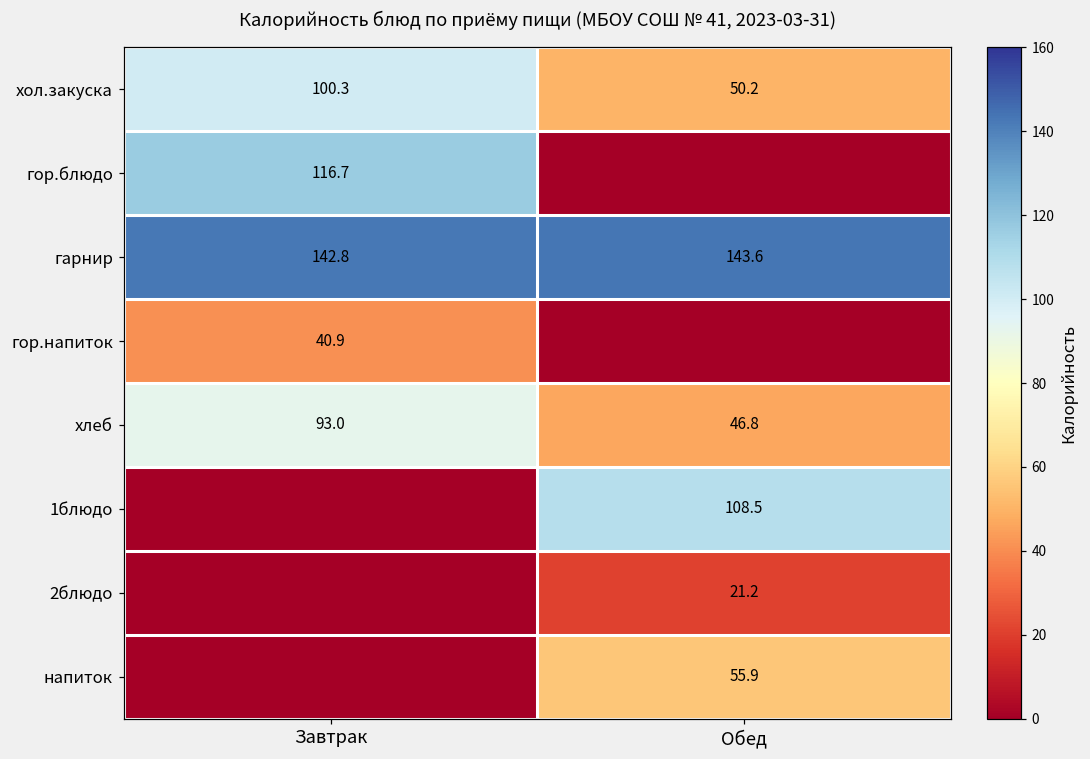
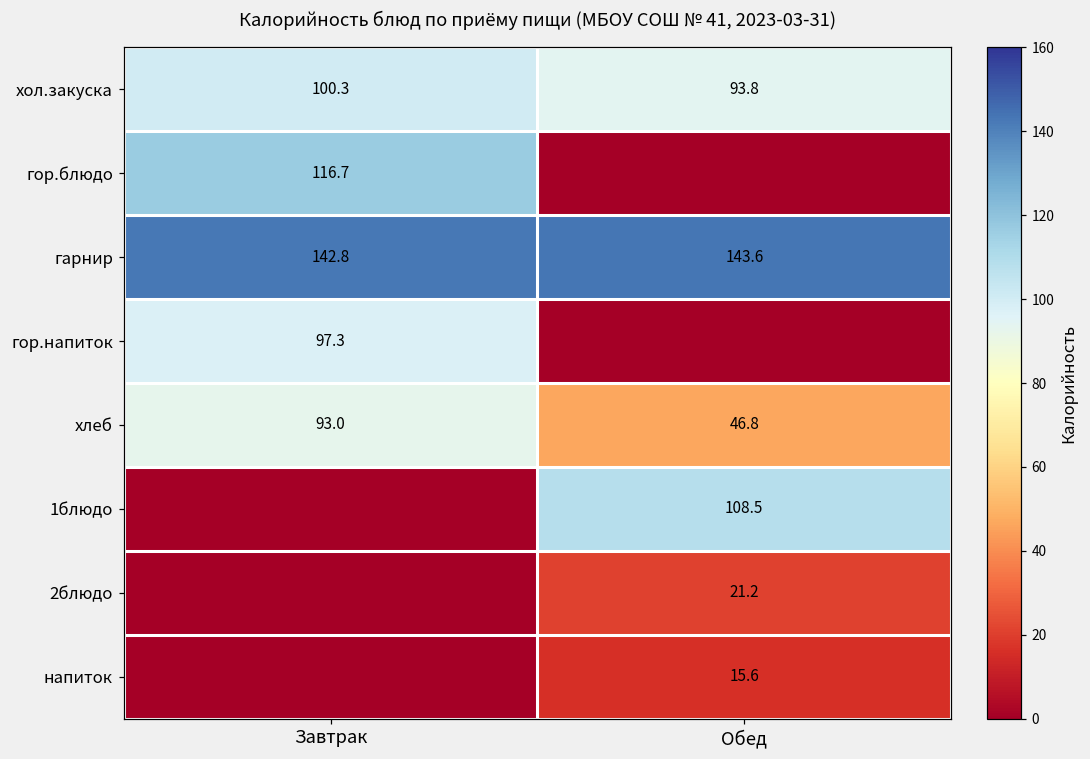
хол.закуска, Обед: 50.2 -> 93.8
гор.напиток, Завтрак: 40.9 -> 97.3
напиток, Обед: 55.9 -> 15.6
